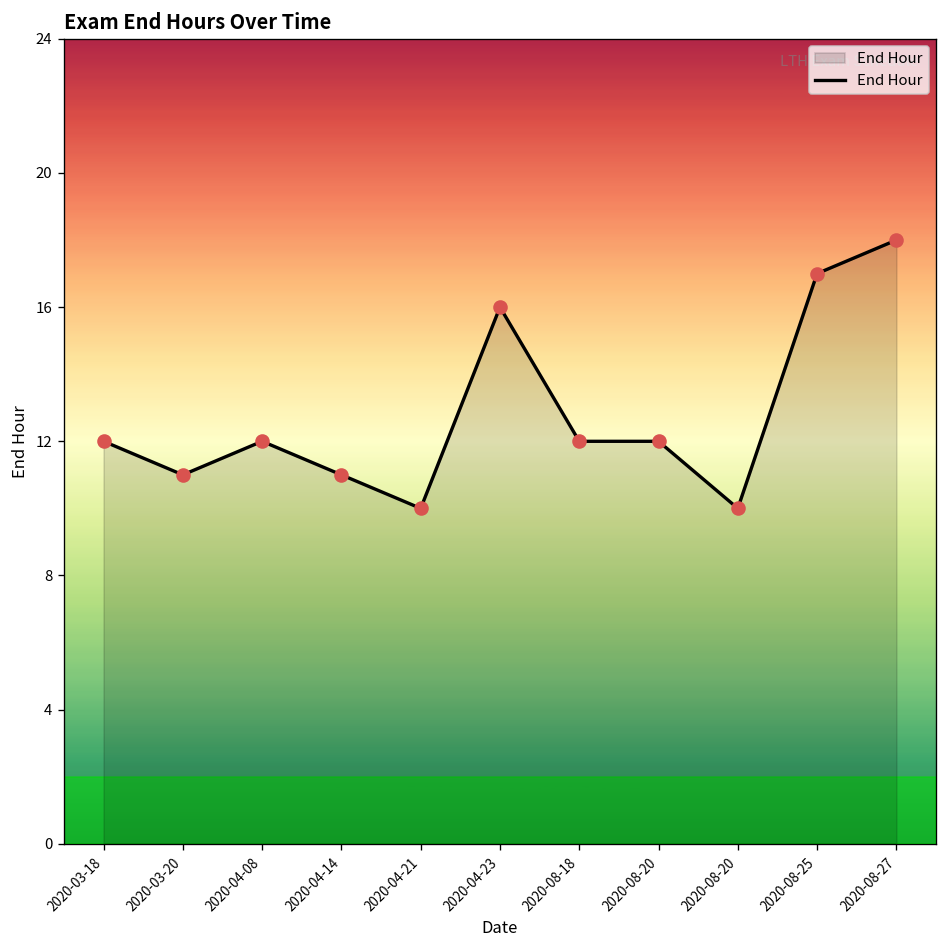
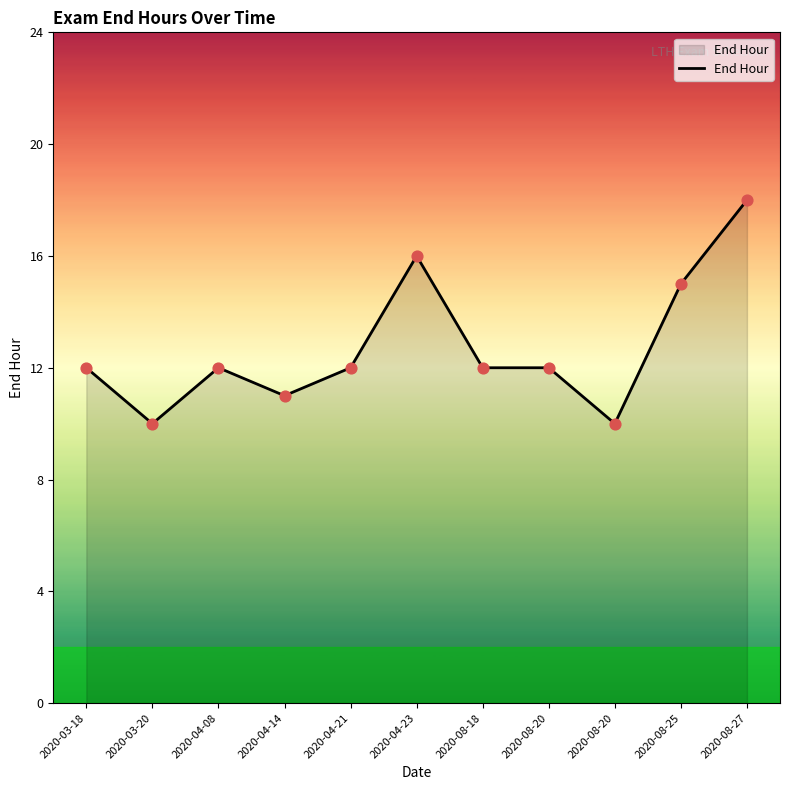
2020-03-20: 11 -> 10
2020-04-21: 10 -> 12
2020-08-25: 17 -> 15
